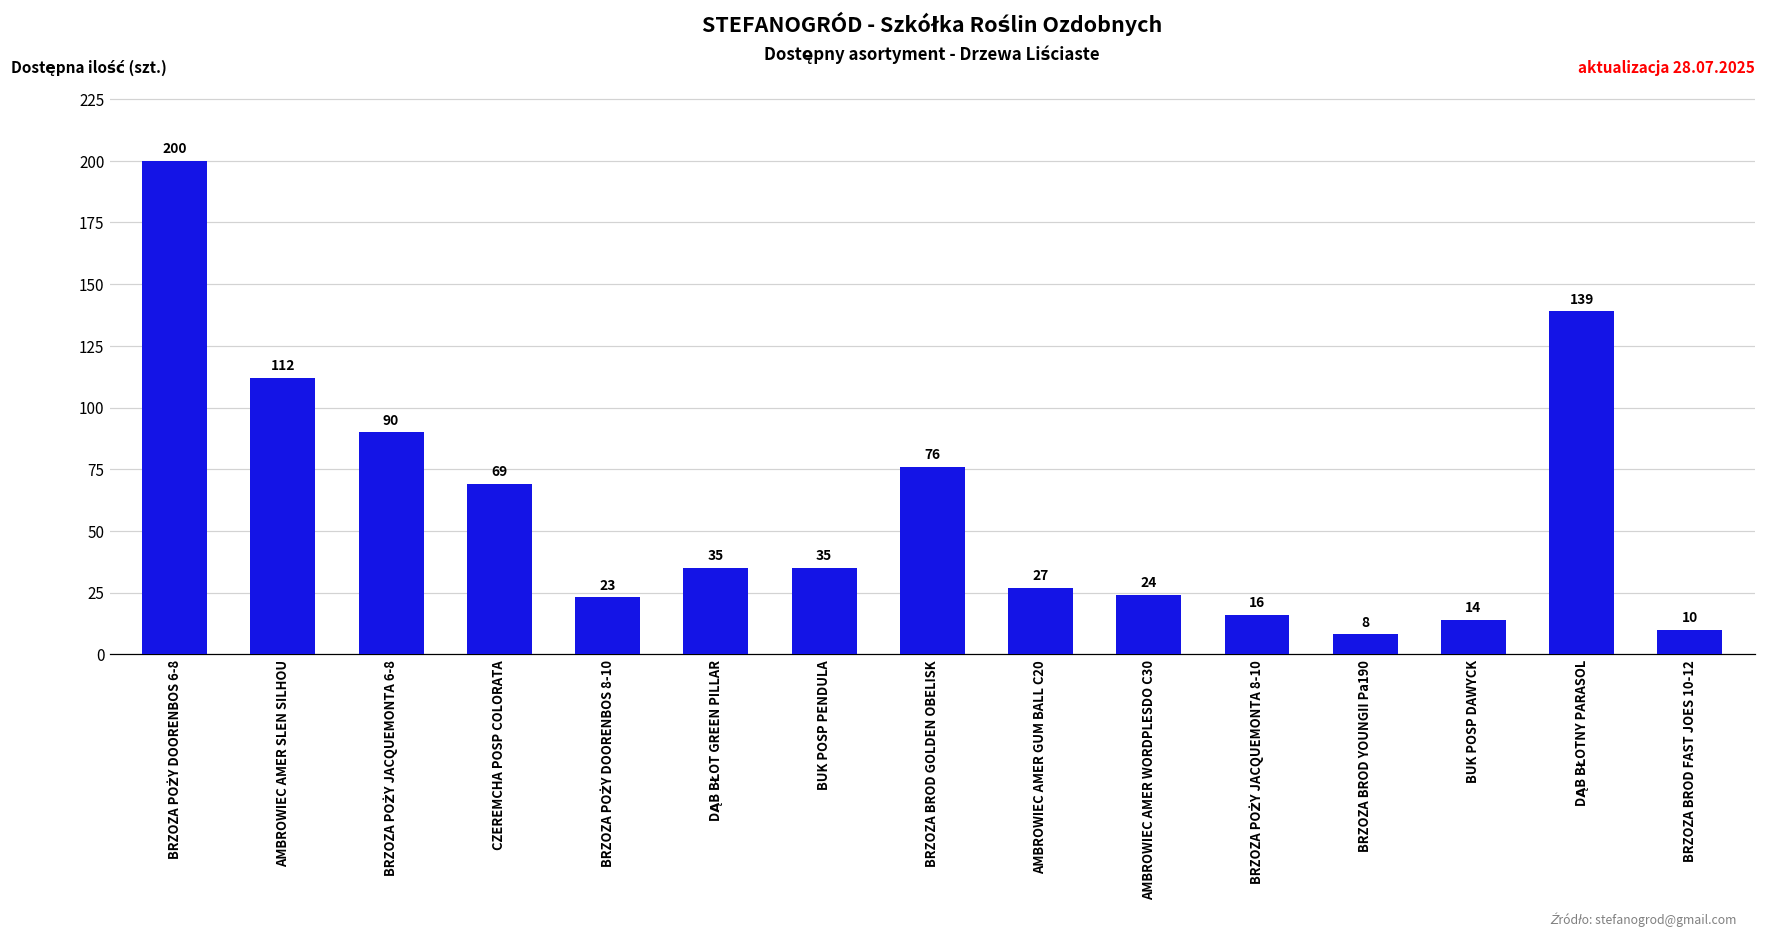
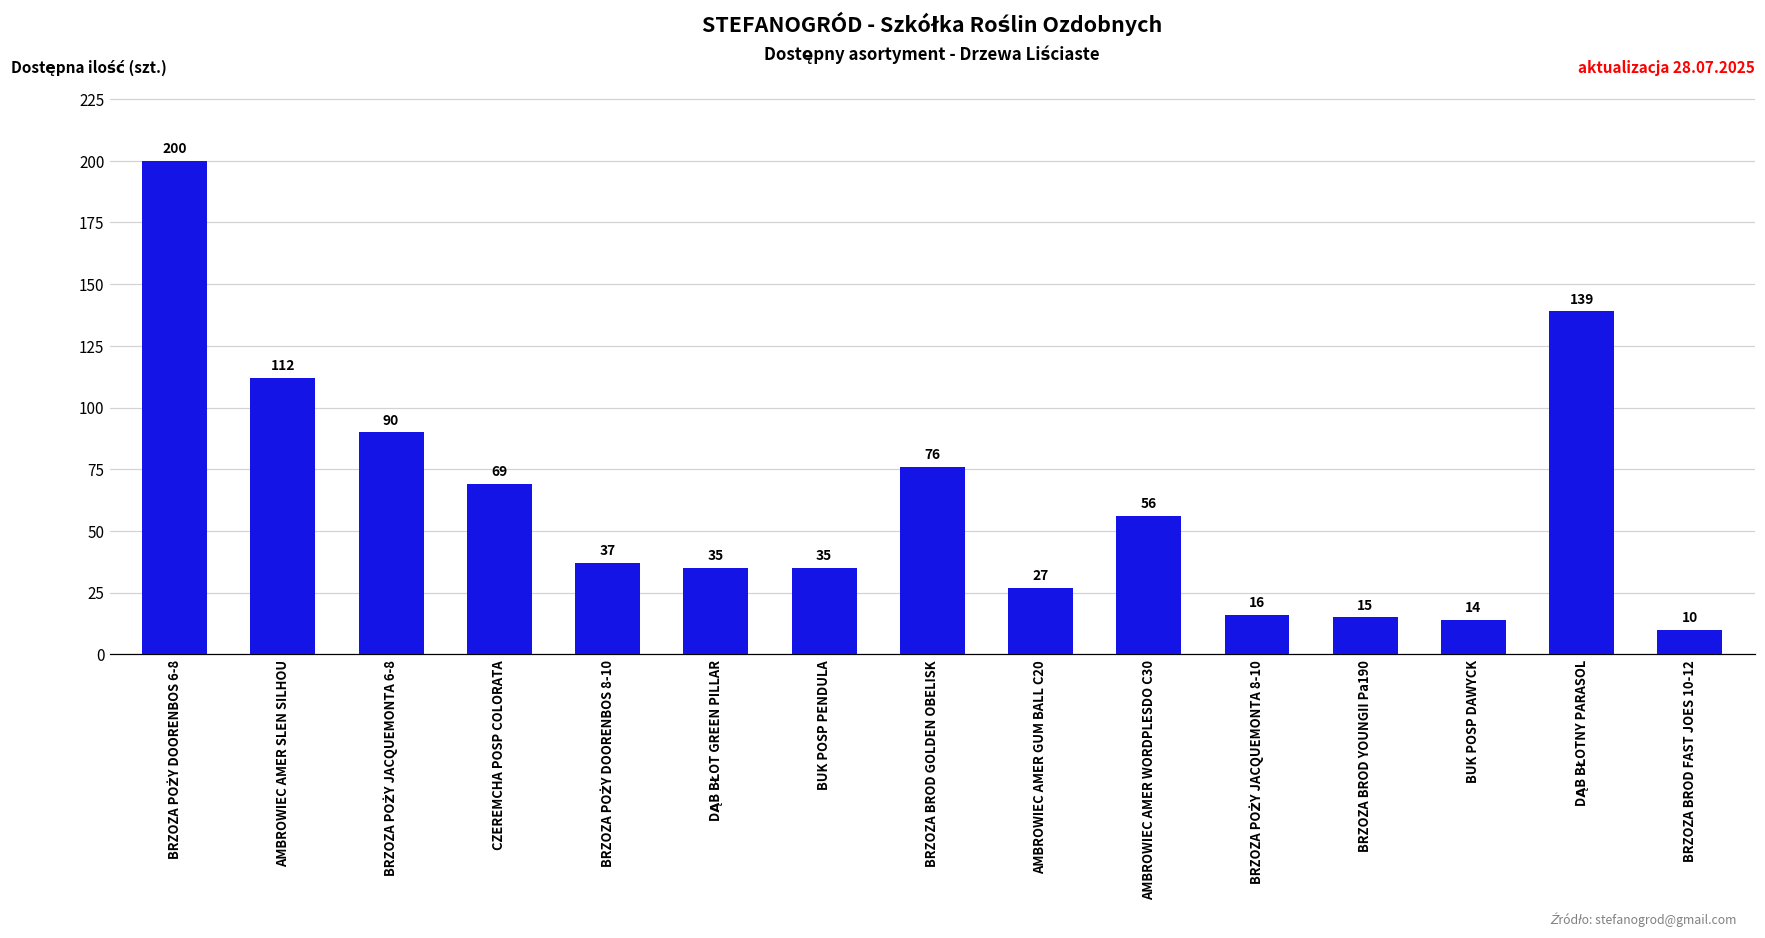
BRZOZA POŻY DOORENBOS 8-10: 23 -> 37
AMBROWIEC AMER WORDPLESDO C30: 24 -> 56
BRZOZA BROD YOUNGII Pa190: 8 -> 15
